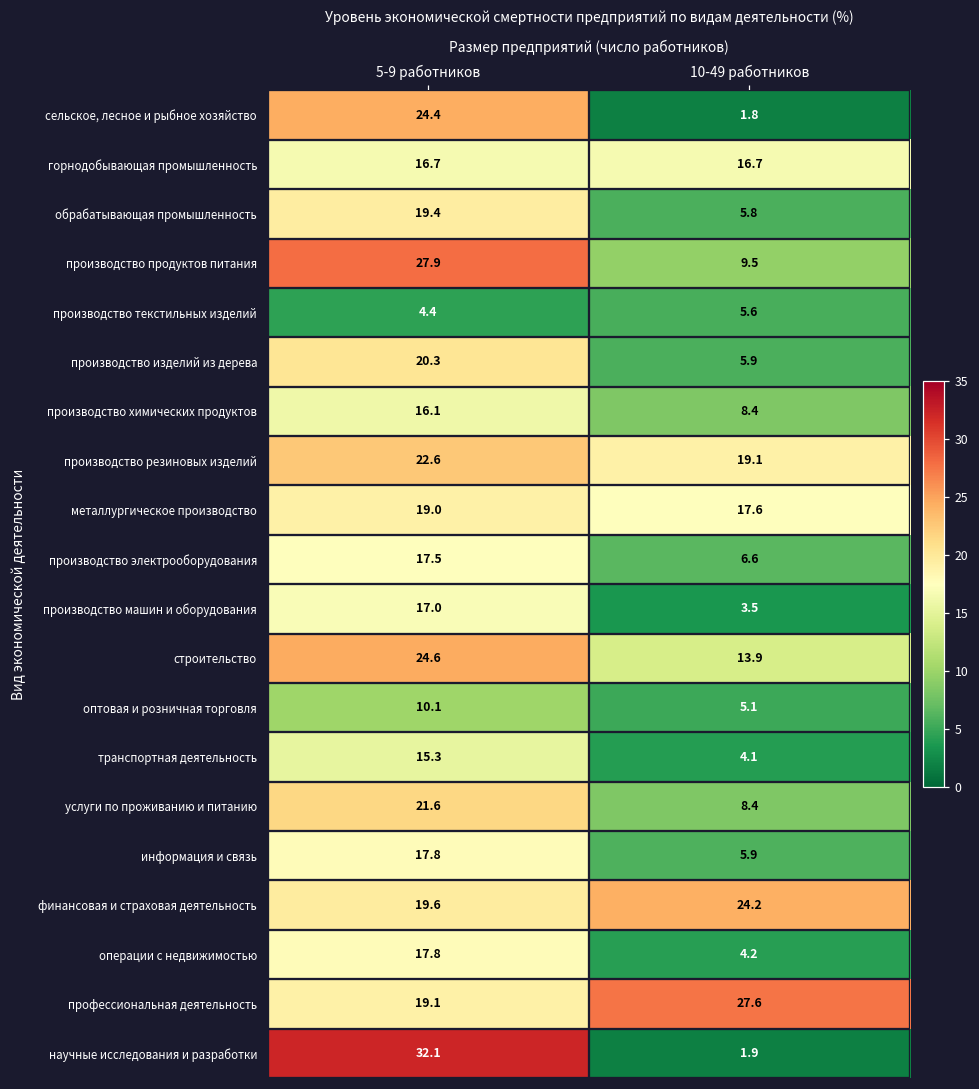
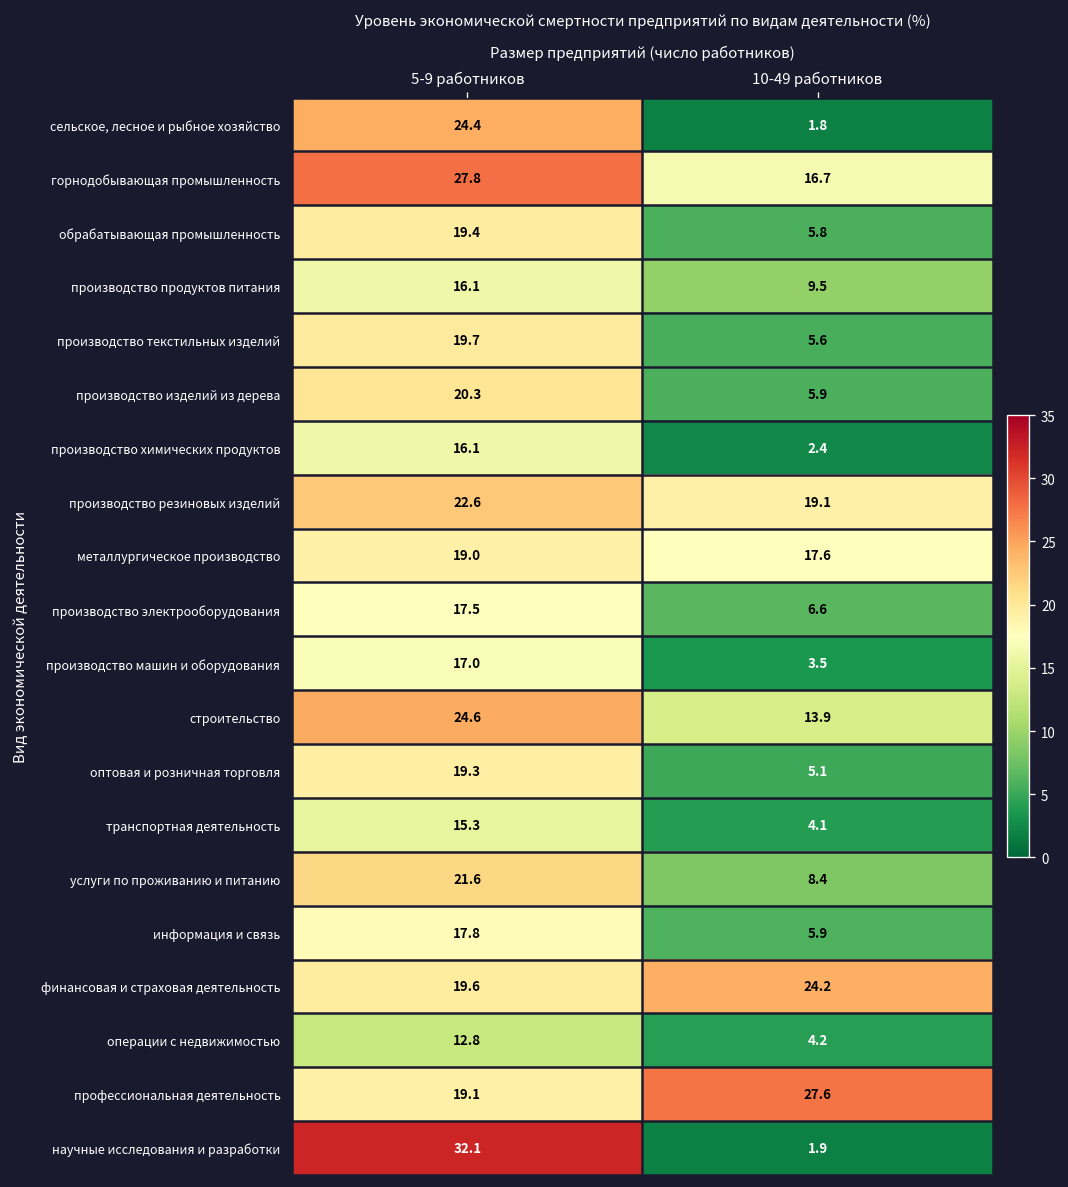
горнодобывающая промышленность, 5-9 работников: 16.7 -> 27.8
производство продуктов питания, 5-9 работников: 27.9 -> 16.1
производство текстильных изделий, 5-9 работников: 4.4 -> 19.7
производство химических продуктов, 10-49 работников: 8.4 -> 2.4
оптовая и розничная торговля, 5-9 работников: 10.1 -> 19.3
операции с недвижимостью, 5-9 работников: 17.8 -> 12.8
